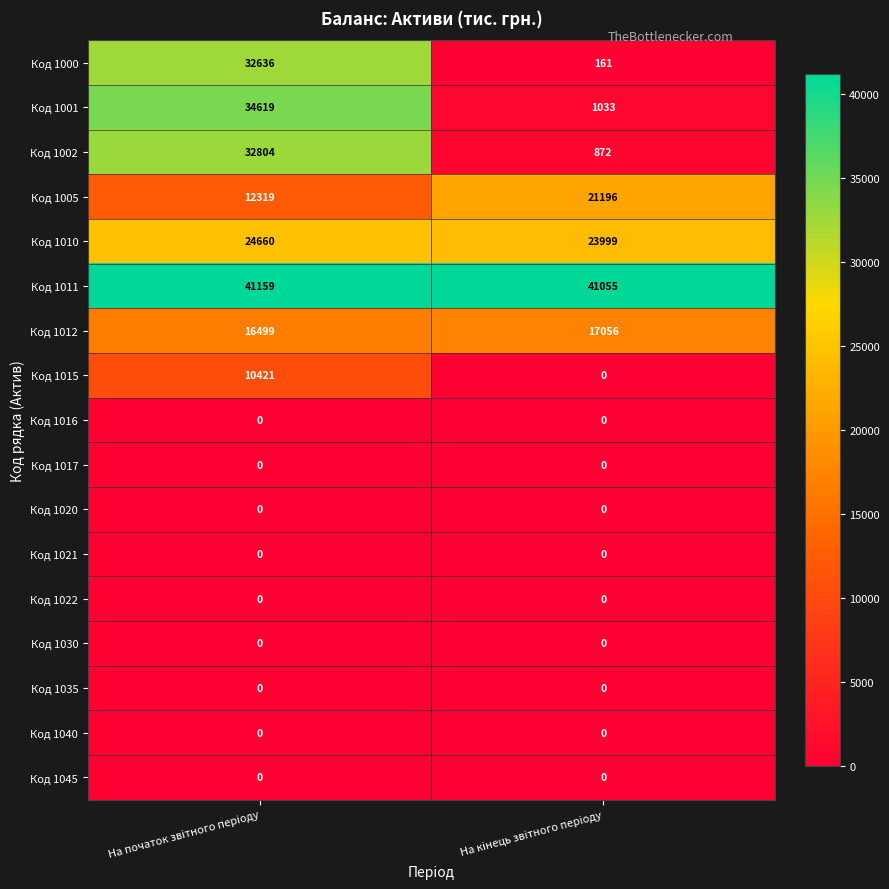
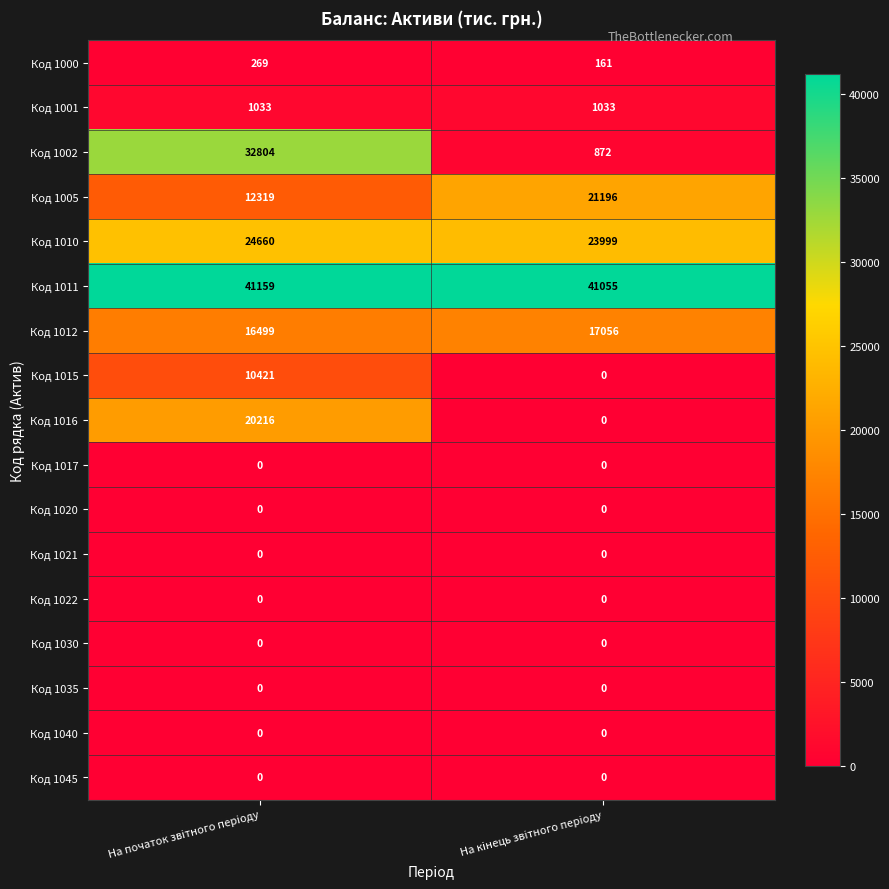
Код 1000, На початок звітного періоду: 32636 -> 269
Код 1001, На початок звітного періоду: 34619 -> 1033
Код 1016, На початок звітного періоду: 0 -> 20216
